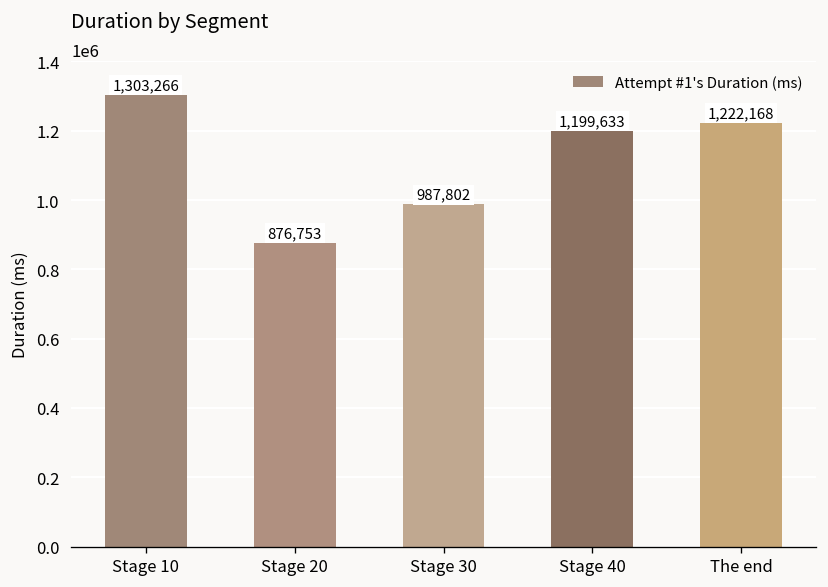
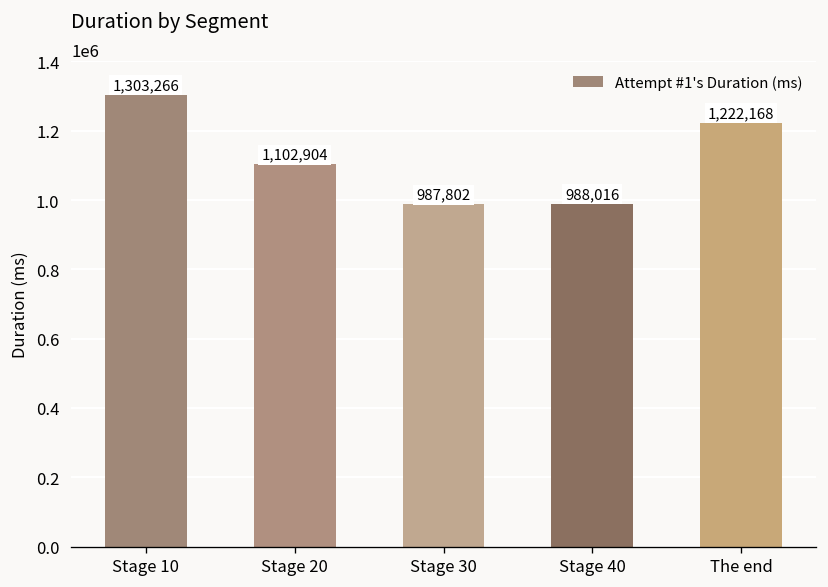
Stage 20: 876,753 -> 1,102,904
Stage 40: 1,199,633 -> 988,016
